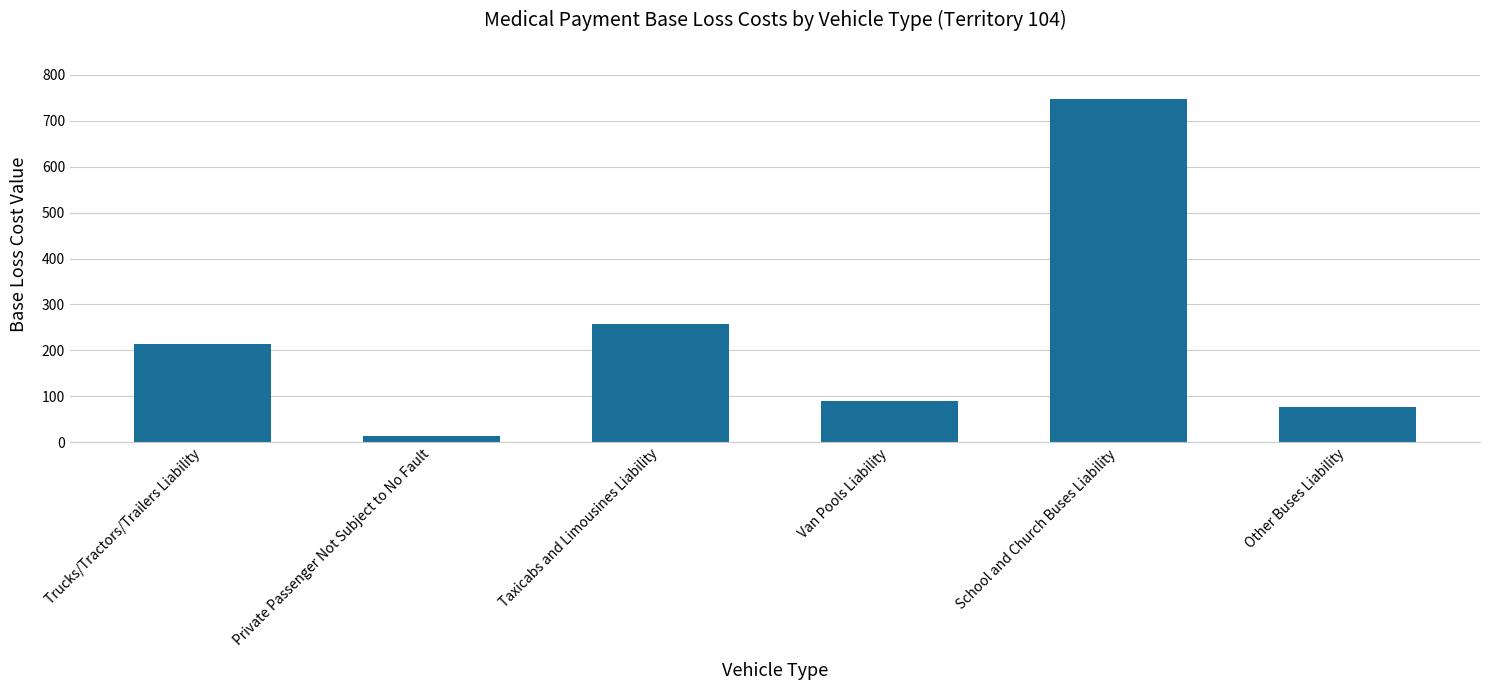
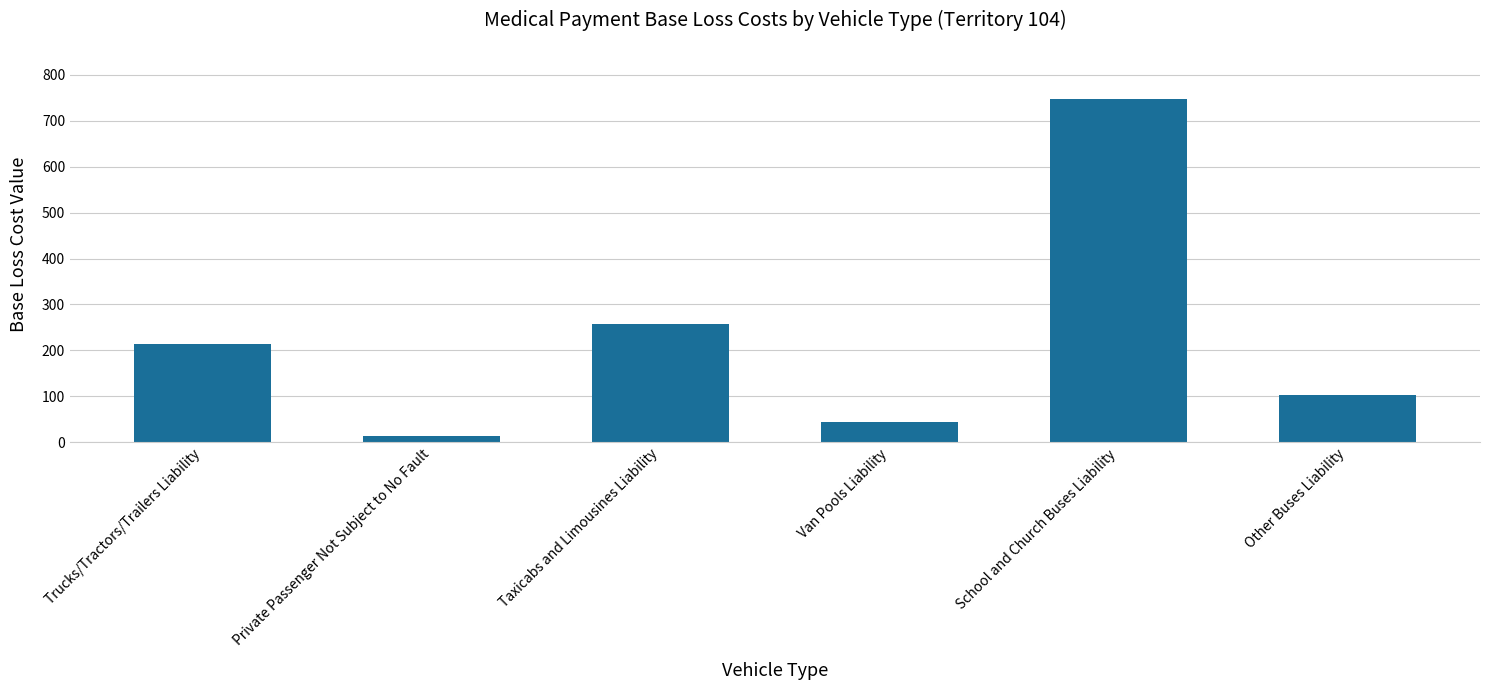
Van Pools Liability: 90 -> 50
Other Buses Liability: 80 -> 100
